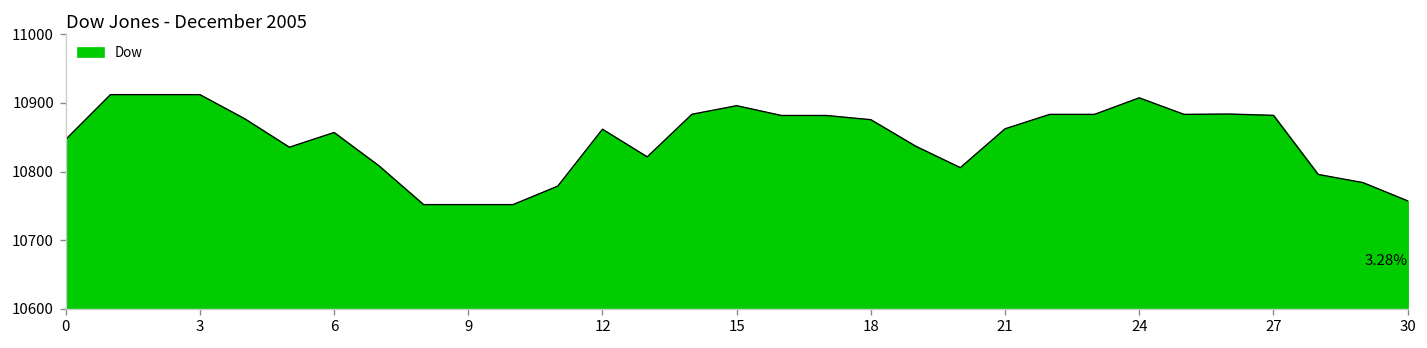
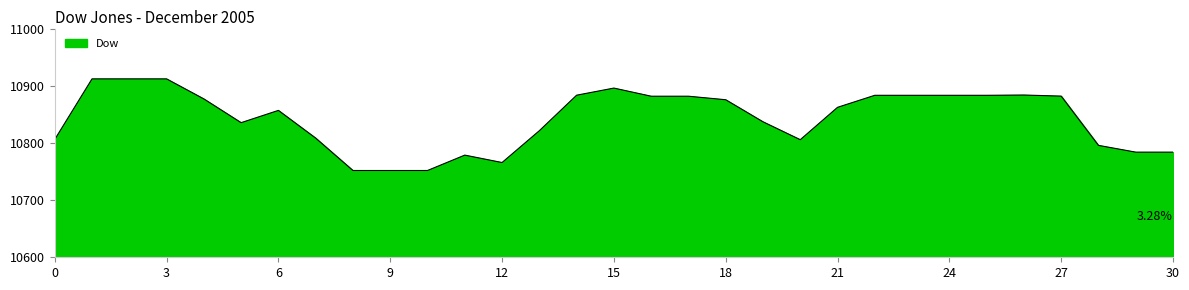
0: 10850 -> 10810
12: 10860 -> 10770
24: 10910 -> 10880
30: 10760 -> 10780
